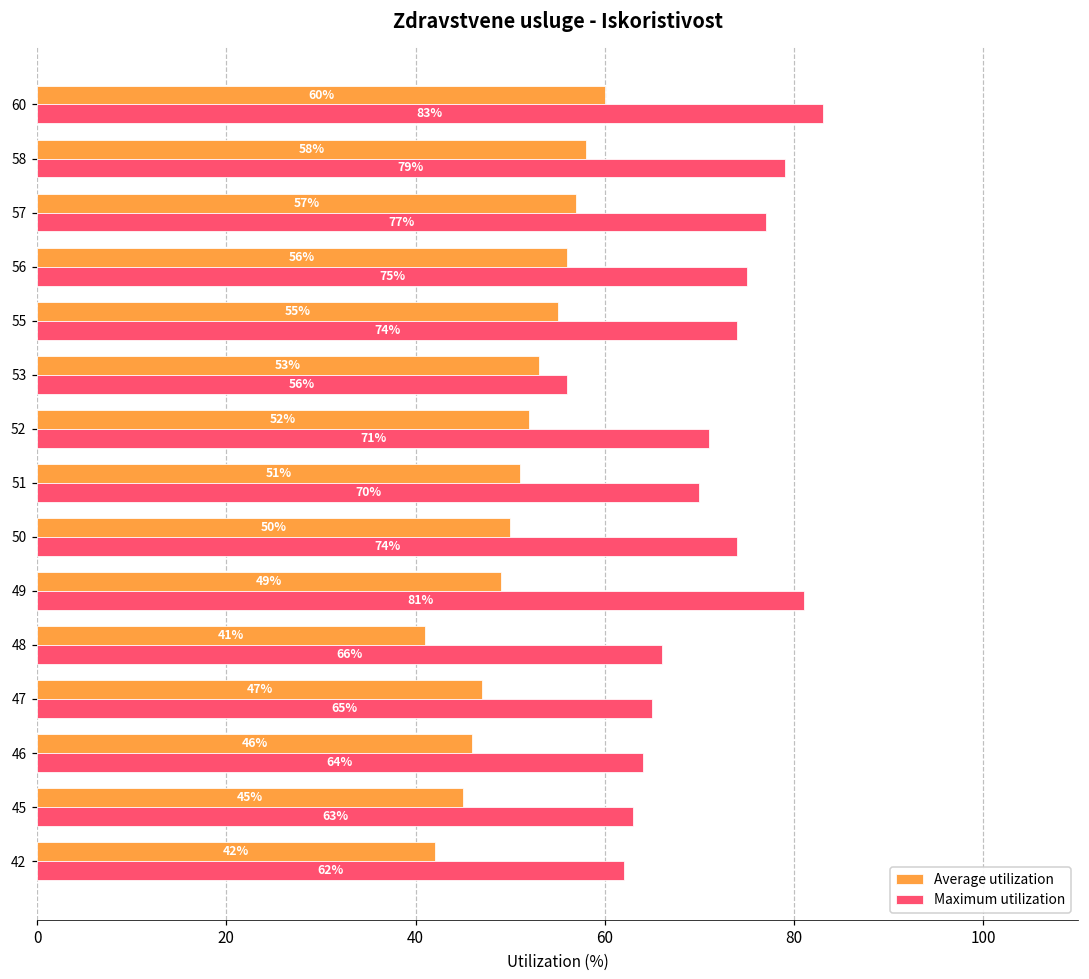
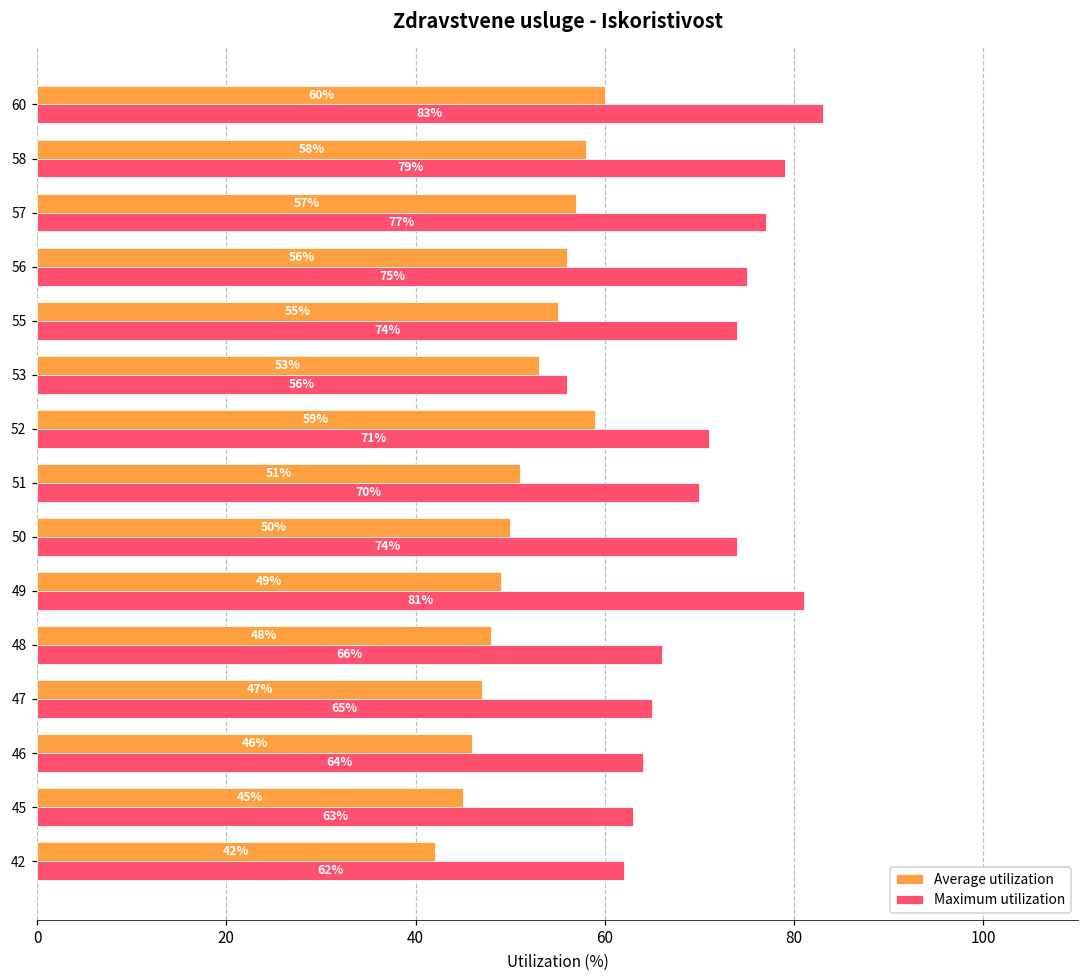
Average utilization, 52: 52% -> 59%
Average utilization, 48: 41% -> 48%
